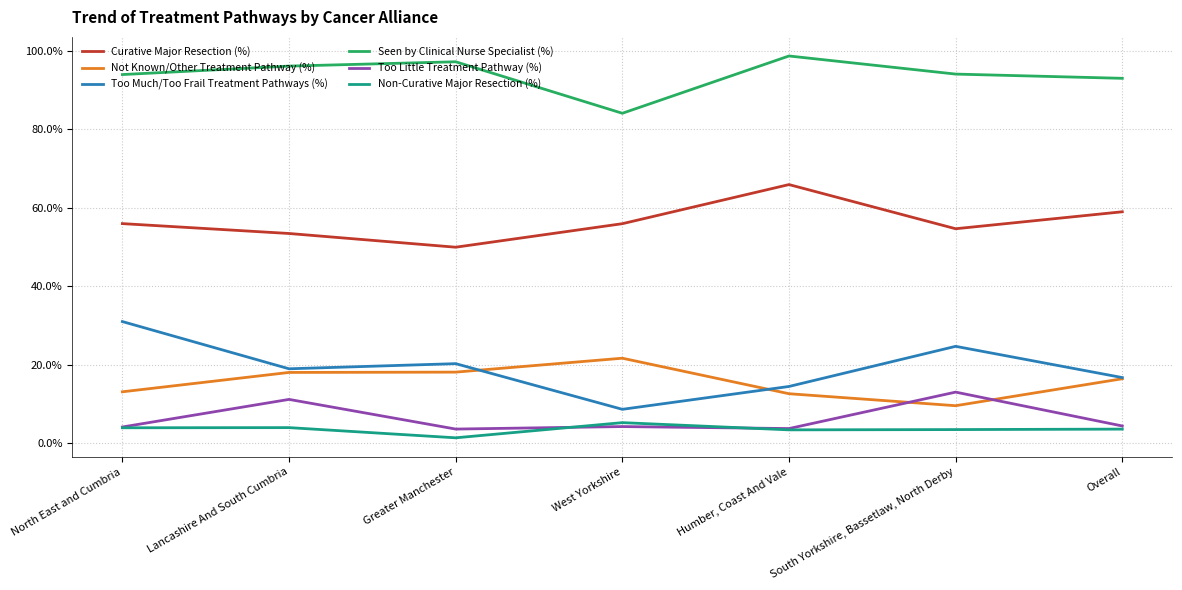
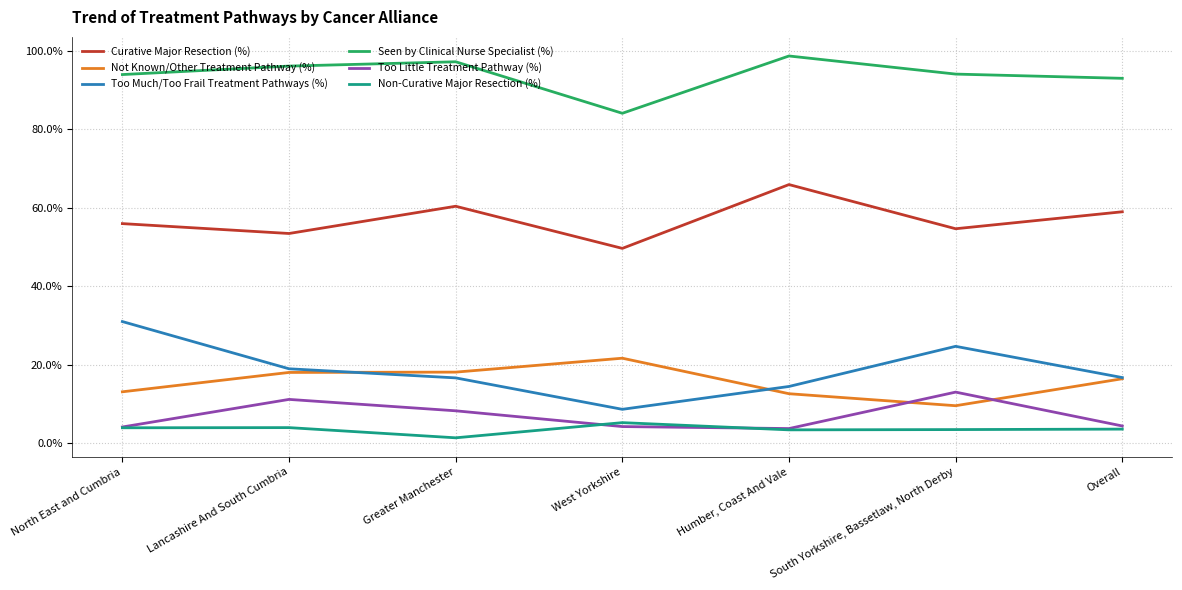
Curative Major Resection (%), Greater Manchester: 50% -> 60%
Too Much/Too Frail Treatment Pathways (%), Greater Manchester: 20% -> 17%
Too Little Treatment Pathway (%), Greater Manchester: 4% -> 8%
Curative Major Resection (%), West Yorkshire: 56% -> 50%
